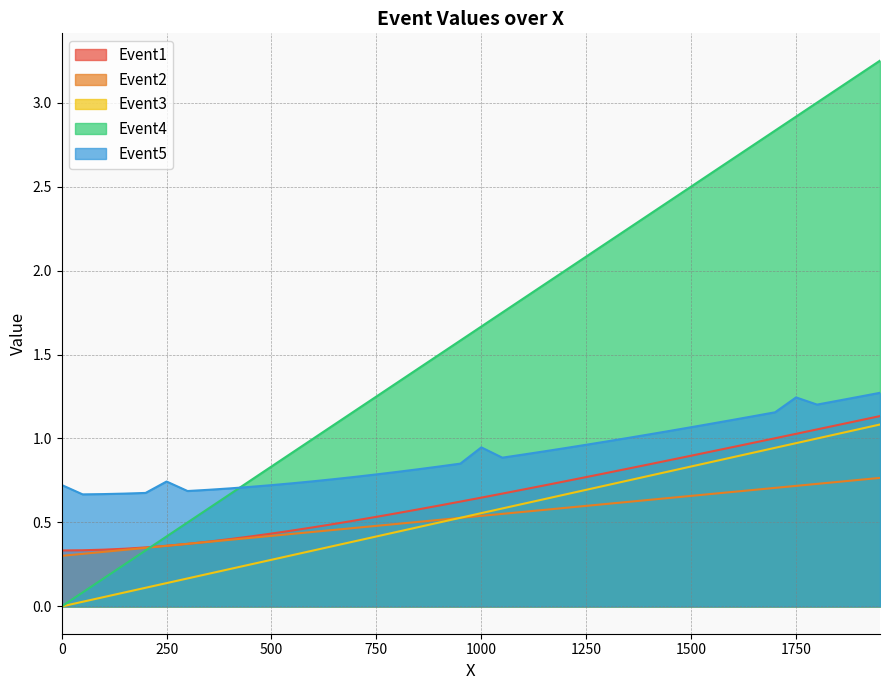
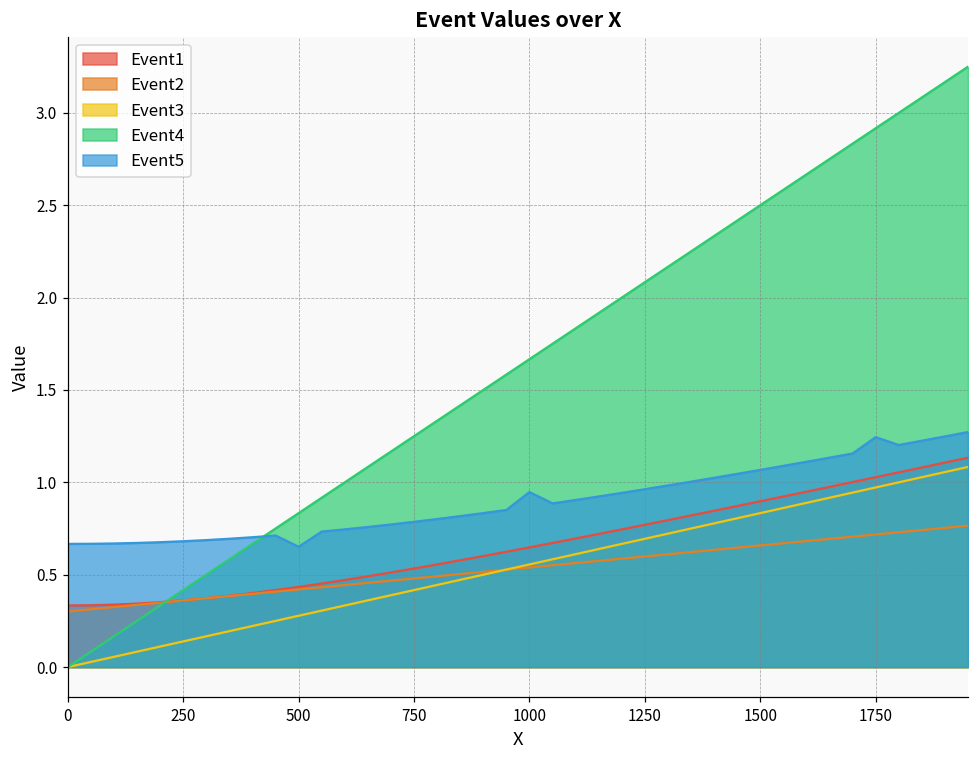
Event5, 0: 0.72 -> 0.67
Event5, 250: 0.74 -> 0.68
Event5, 500: 0.72 -> 0.65
